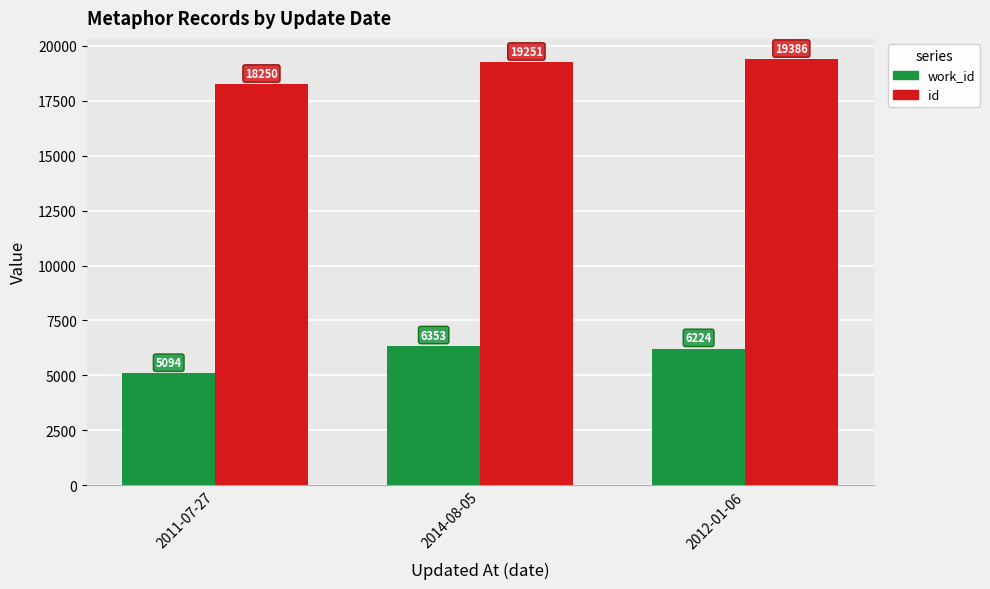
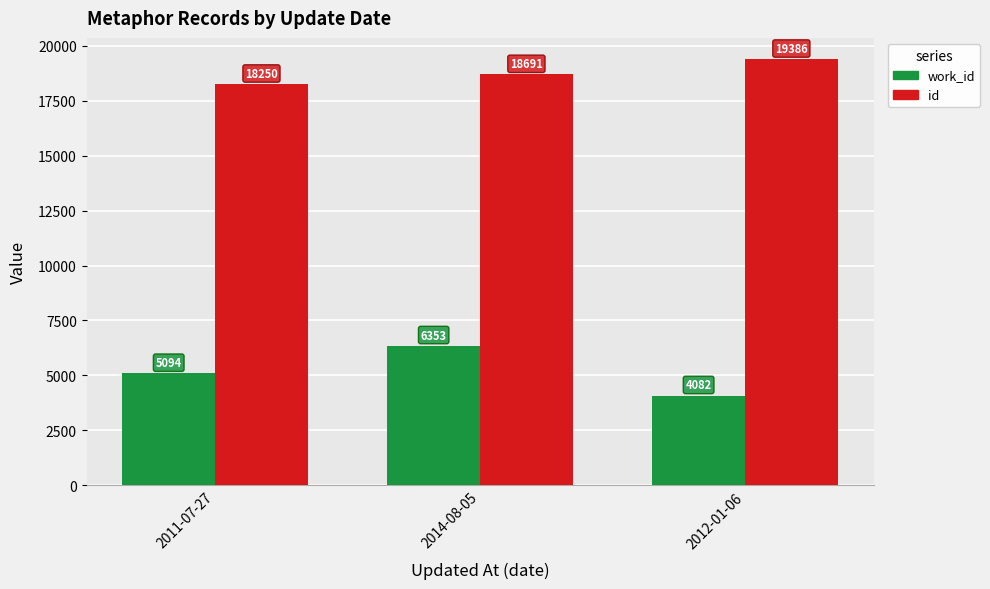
id, 2014-08-05: 19251 -> 18691
work_id, 2012-01-06: 6224 -> 4082
